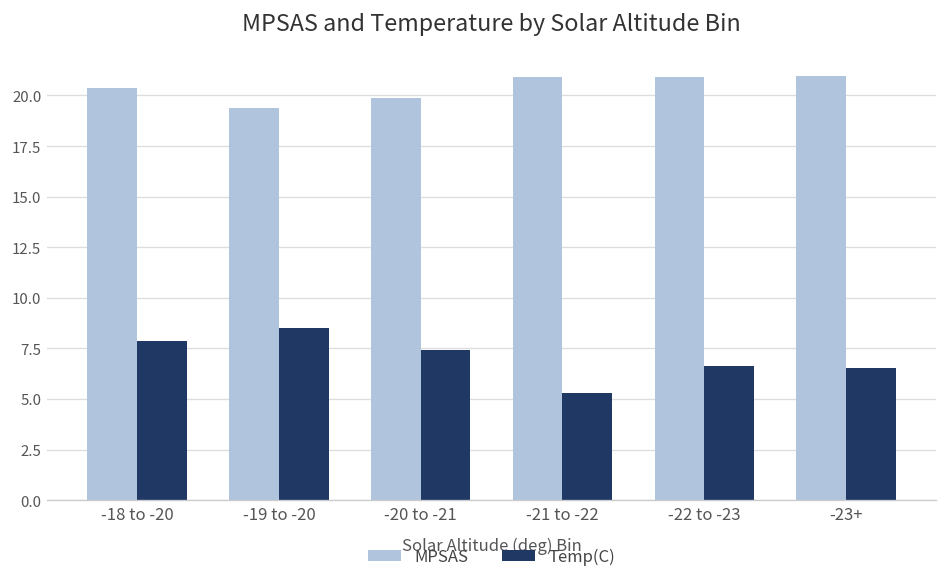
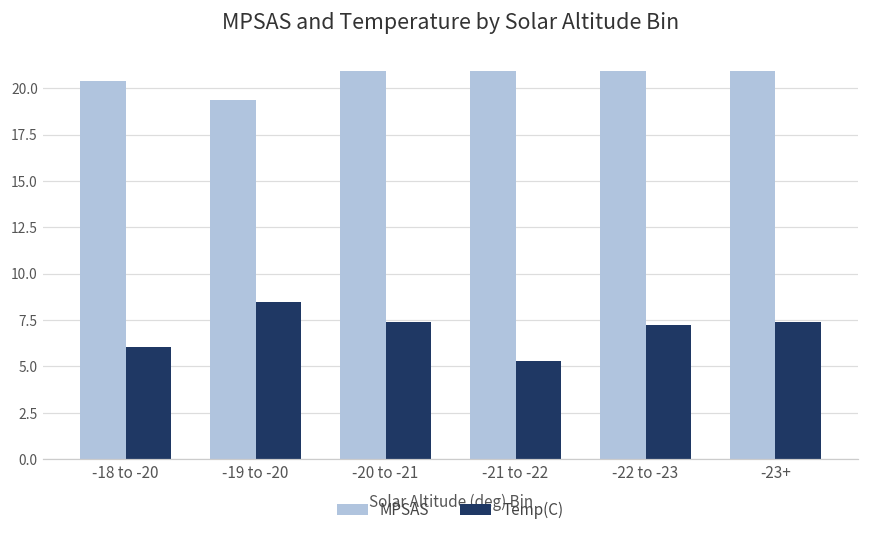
Temp(C), -18 to -20: 7.9 -> 6.1
MPSAS, -20 to -21: 19.9 -> 20.9
Temp(C), -22 to -23: 6.7 -> 7.3
Temp(C), -23+: 6.6 -> 7.4
